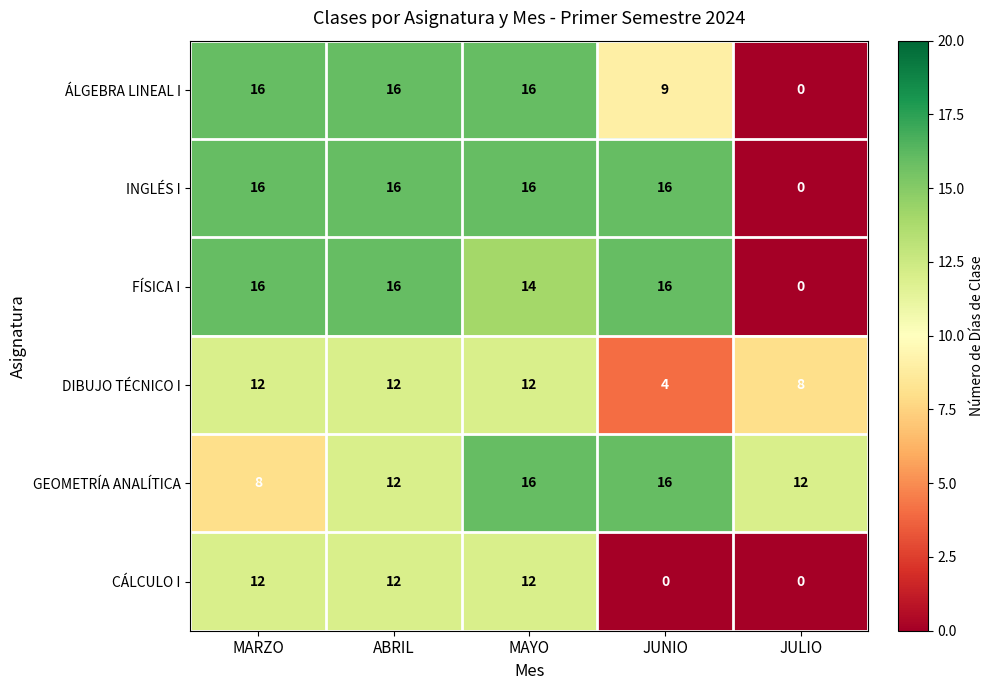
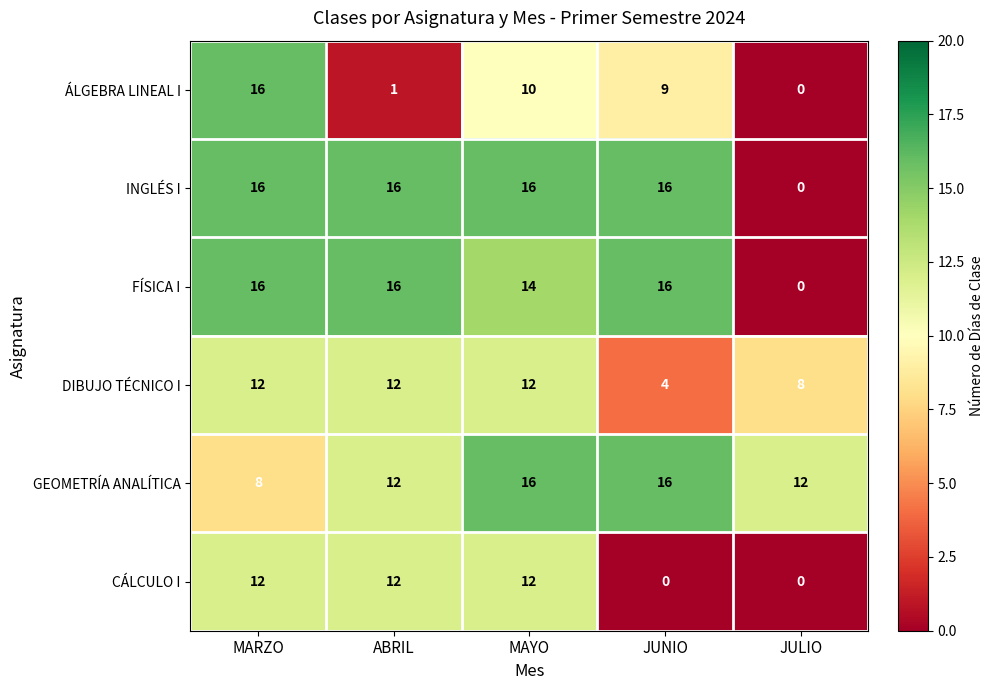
ÁLGEBRA LINEAL I, ABRIL: 16 -> 1
ÁLGEBRA LINEAL I, MAYO: 16 -> 10
